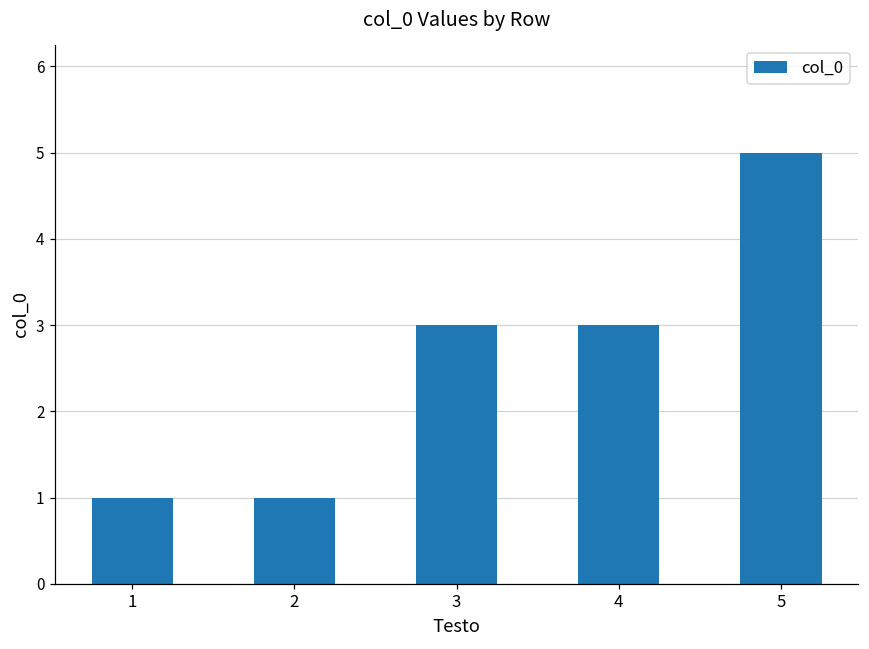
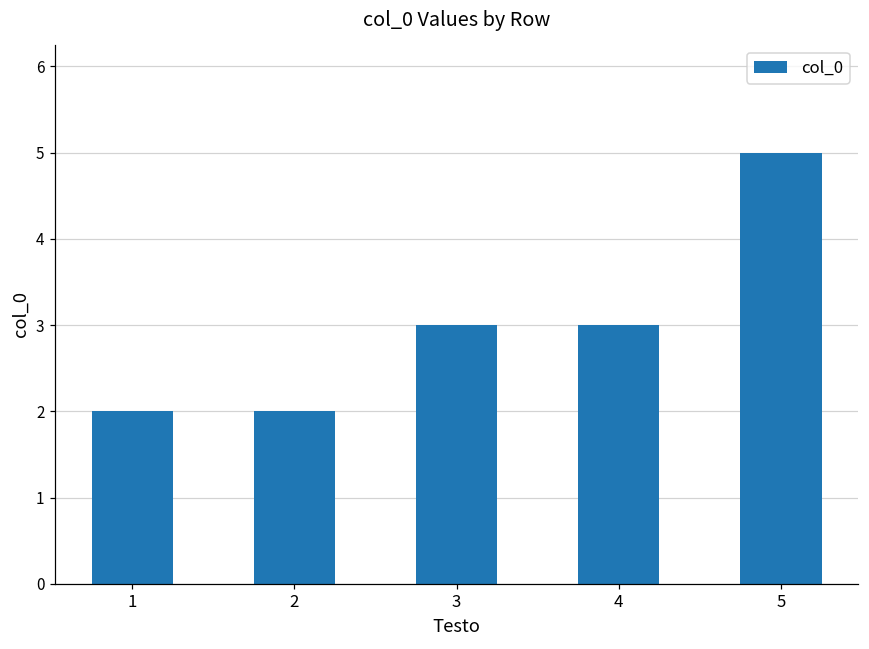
1: 1 -> 2
2: 1 -> 2
